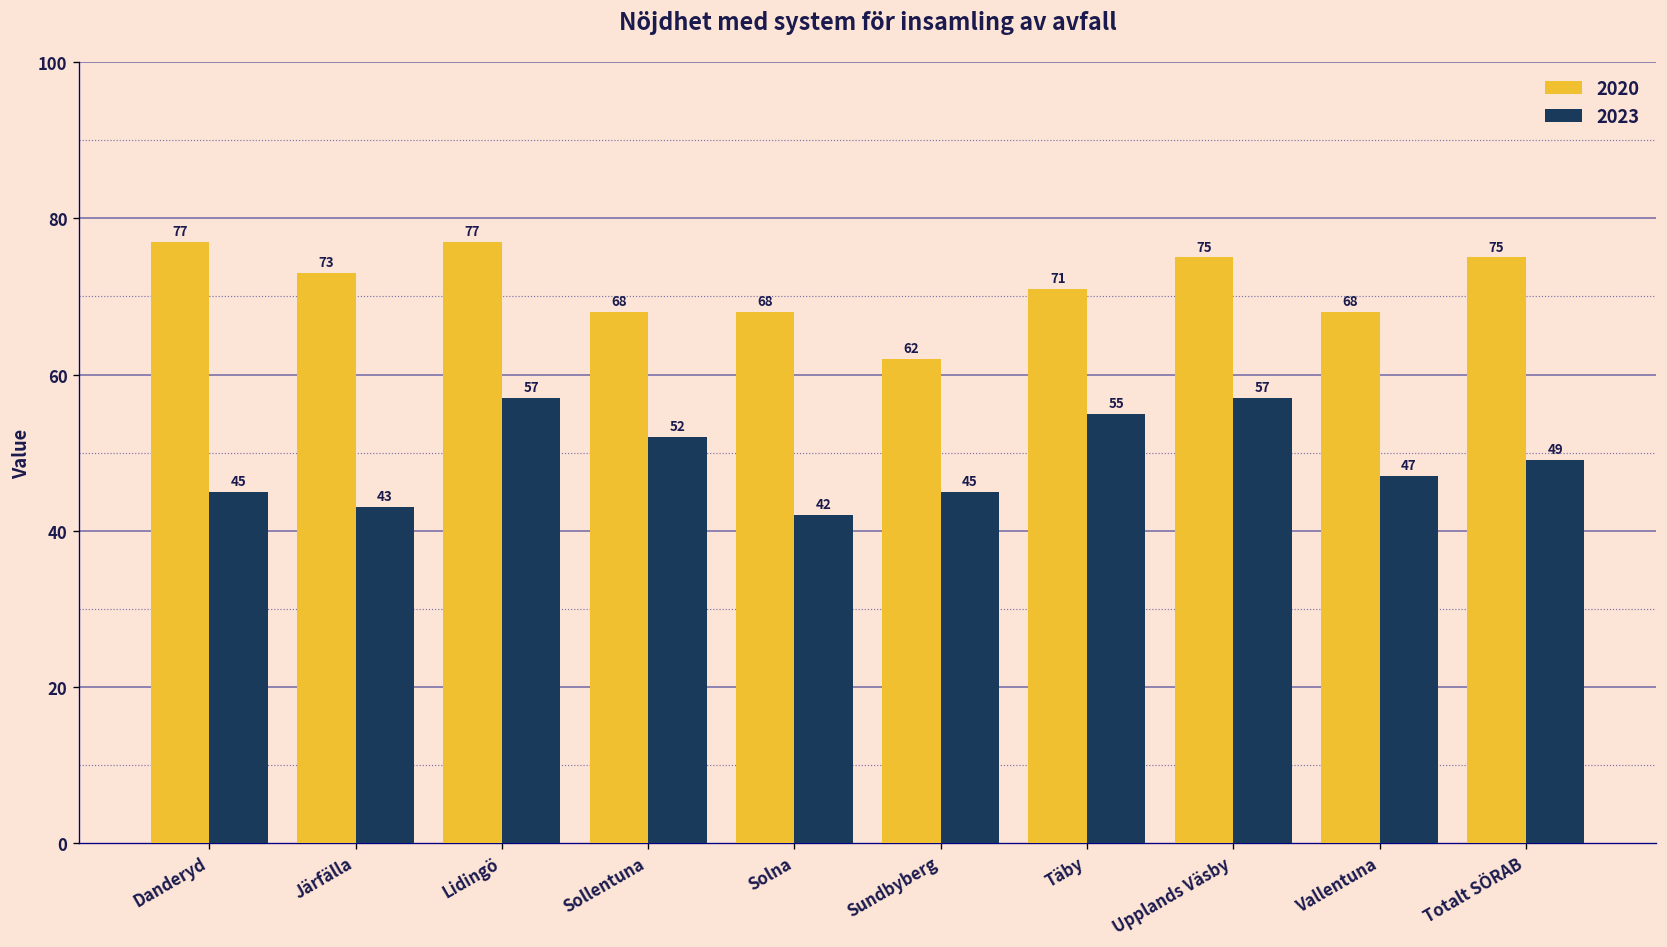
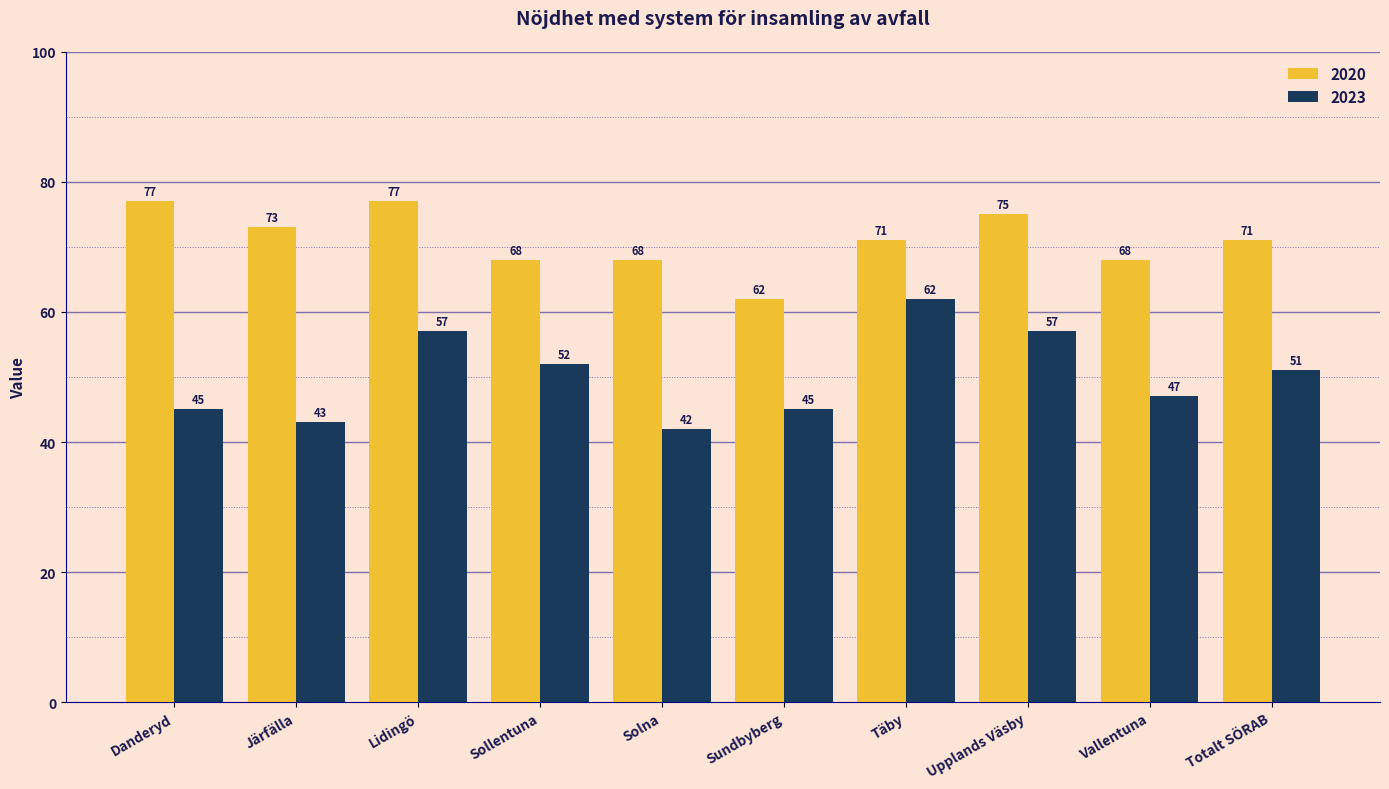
2023, Täby: 55 -> 62
2020, Totalt SÖRAB: 75 -> 71
2023, Totalt SÖRAB: 49 -> 51
